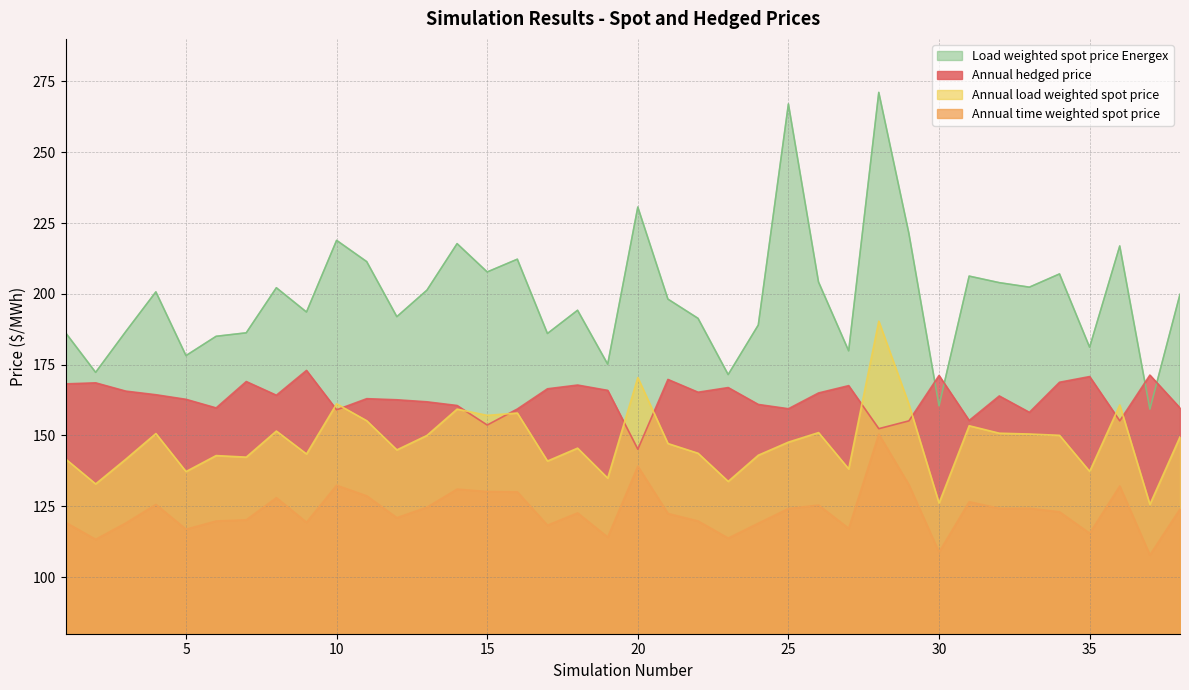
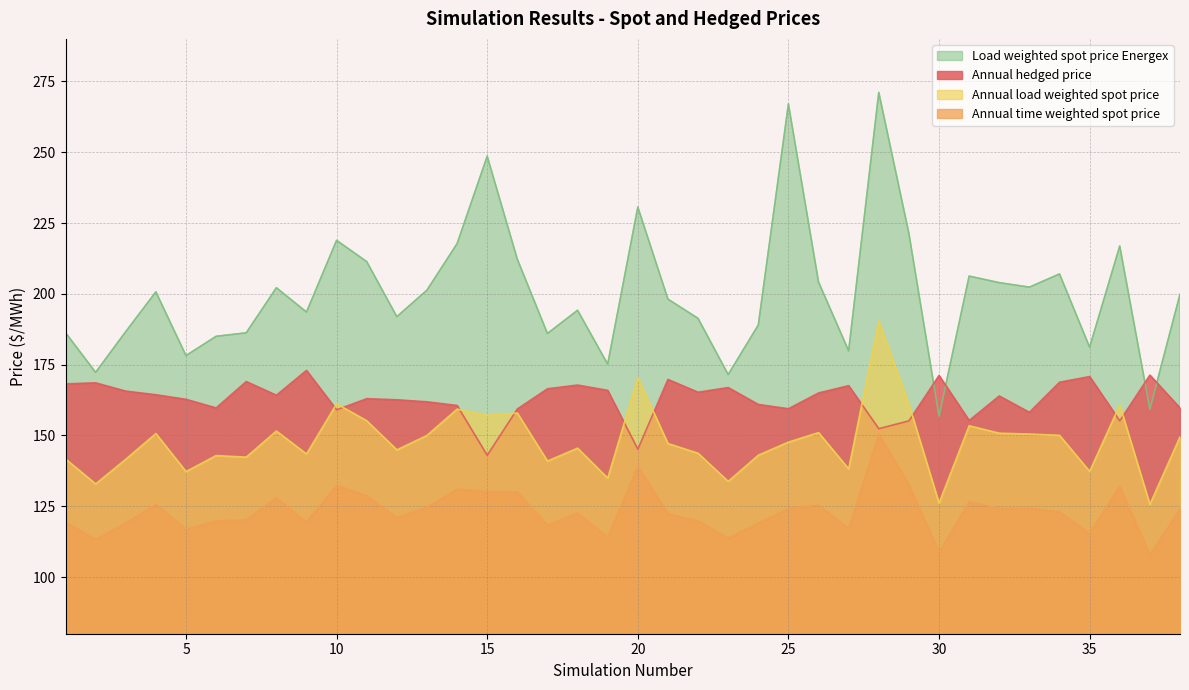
Load weighted spot price Energex, 15: 208 -> 249
Annual hedged price, 15: 154 -> 143
Load weighted spot price Energex, 30: 160 -> 157
